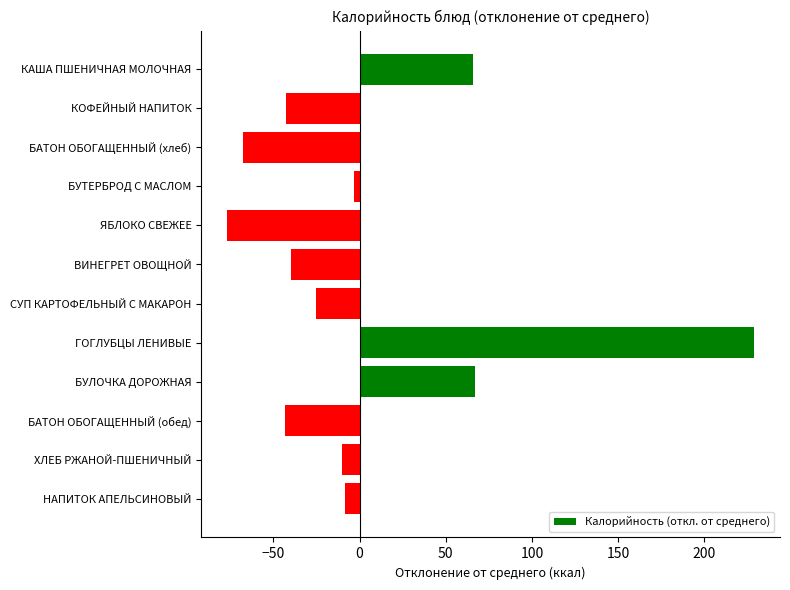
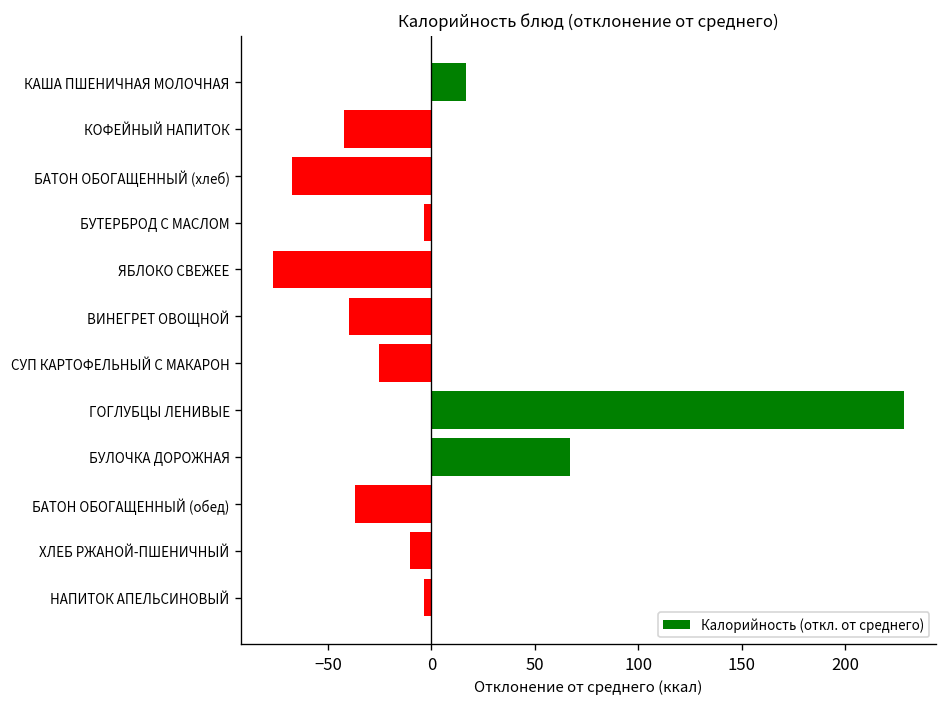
КАША ПШЕНИЧНАЯ МОЛОЧНАЯ: 66 -> 17
БАТОН ОБОГАЩЕННЫЙ (обед): -43 -> -37
НАПИТОК АПЕЛЬСИНОВЫЙ: -8 -> -3
